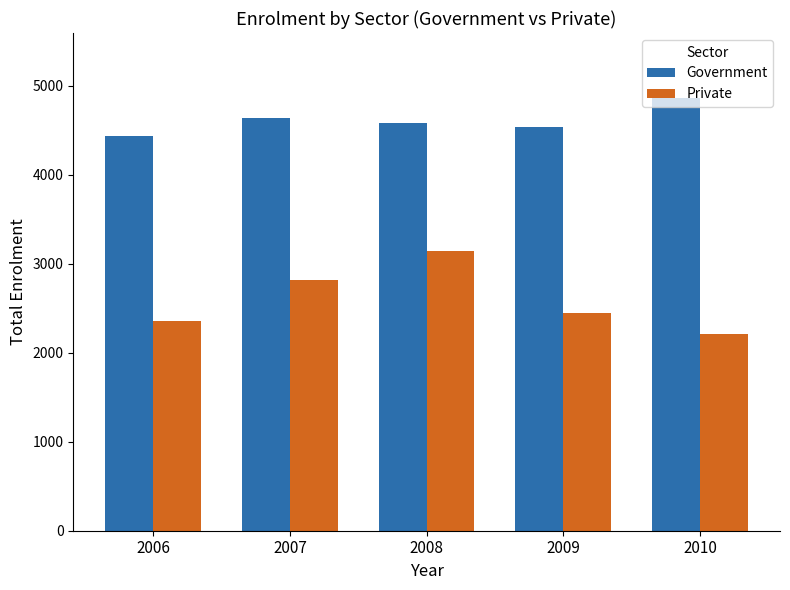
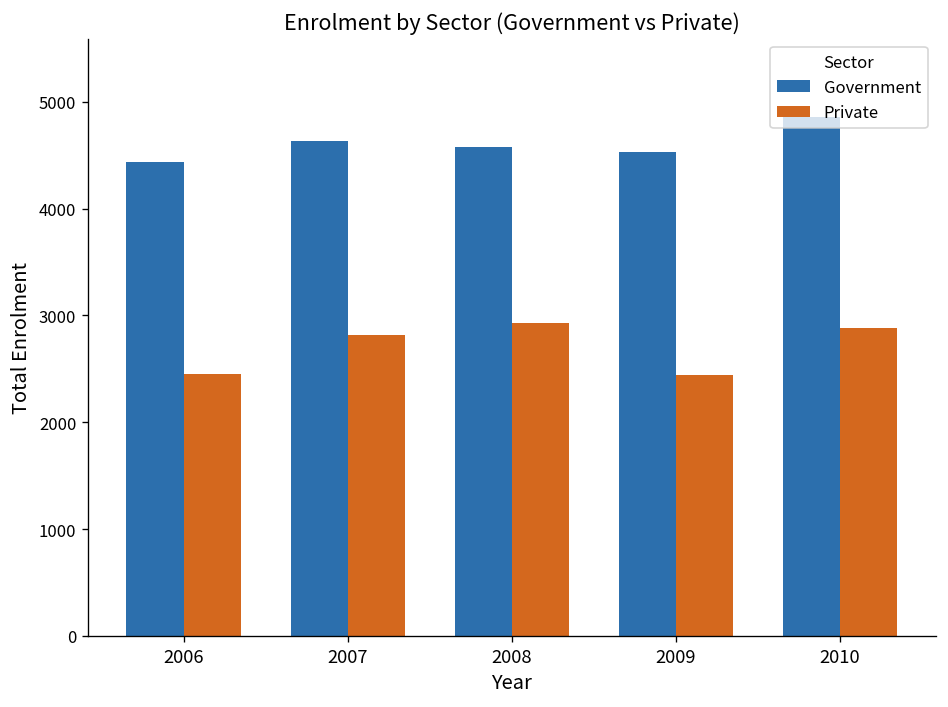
Private, 2006: 2400 -> 2500
Private, 2008: 3100 -> 2900
Private, 2010: 2200 -> 2900
